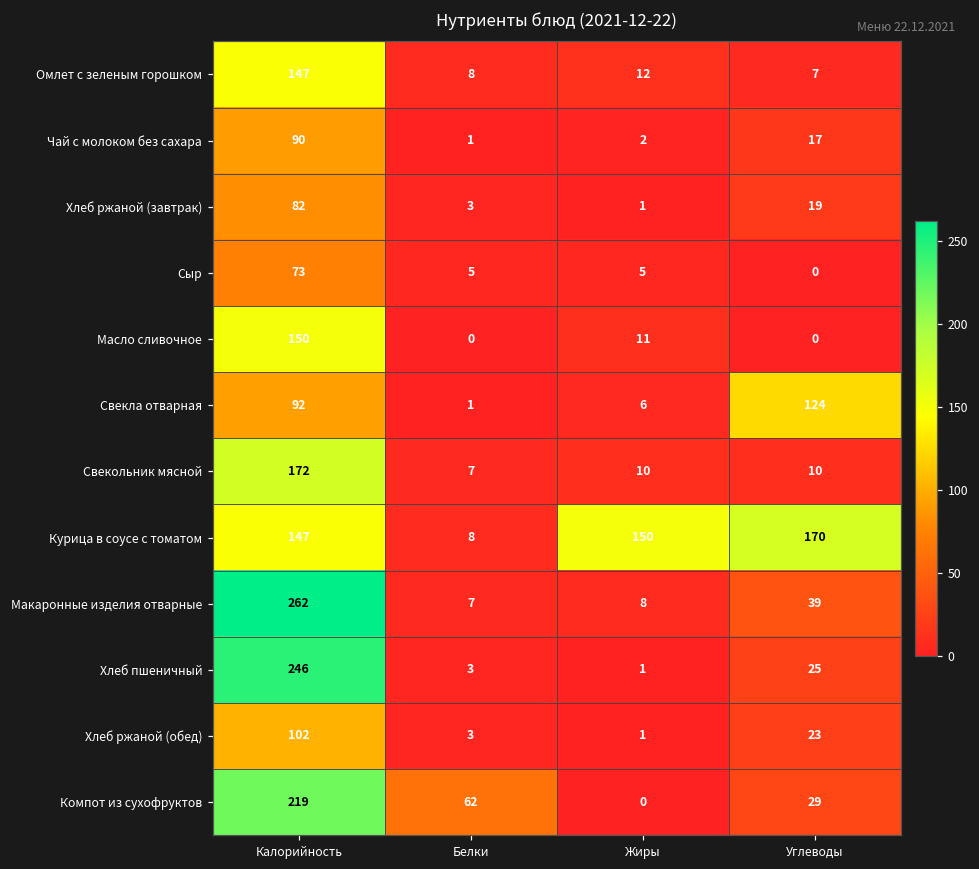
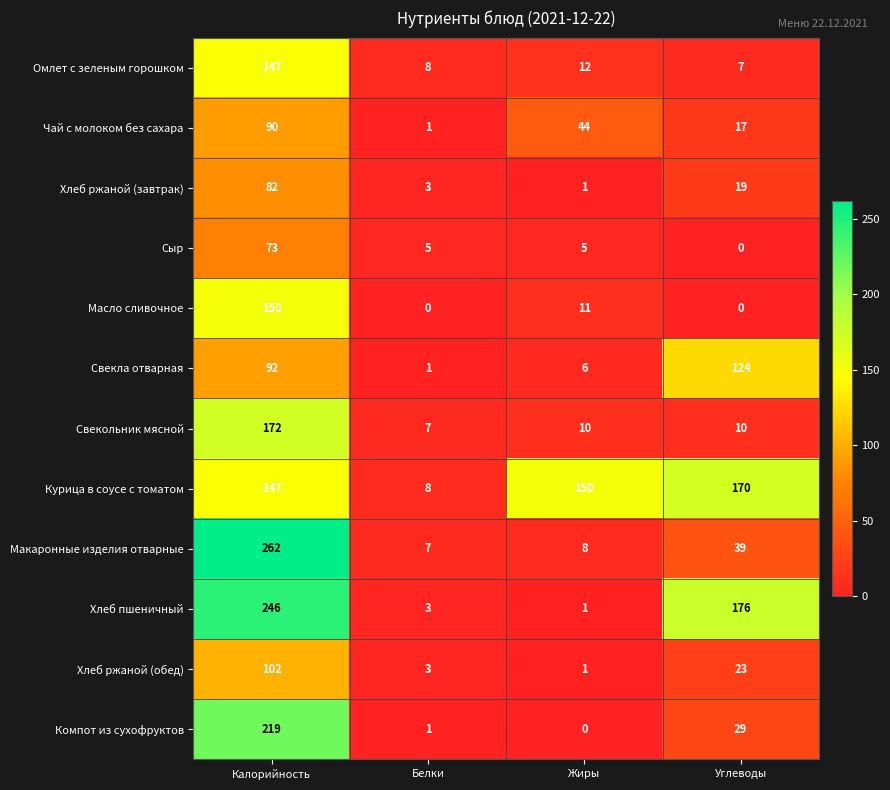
Чай с молоком без сахара, Жиры: 2 -> 44
Хлеб пшеничный, Углеводы: 25 -> 176
Компот из сухофруктов, Белки: 62 -> 1
